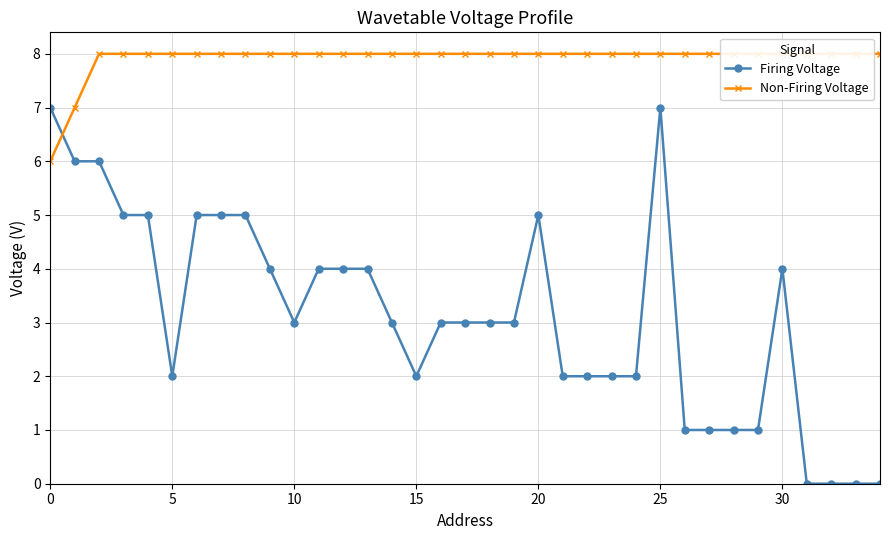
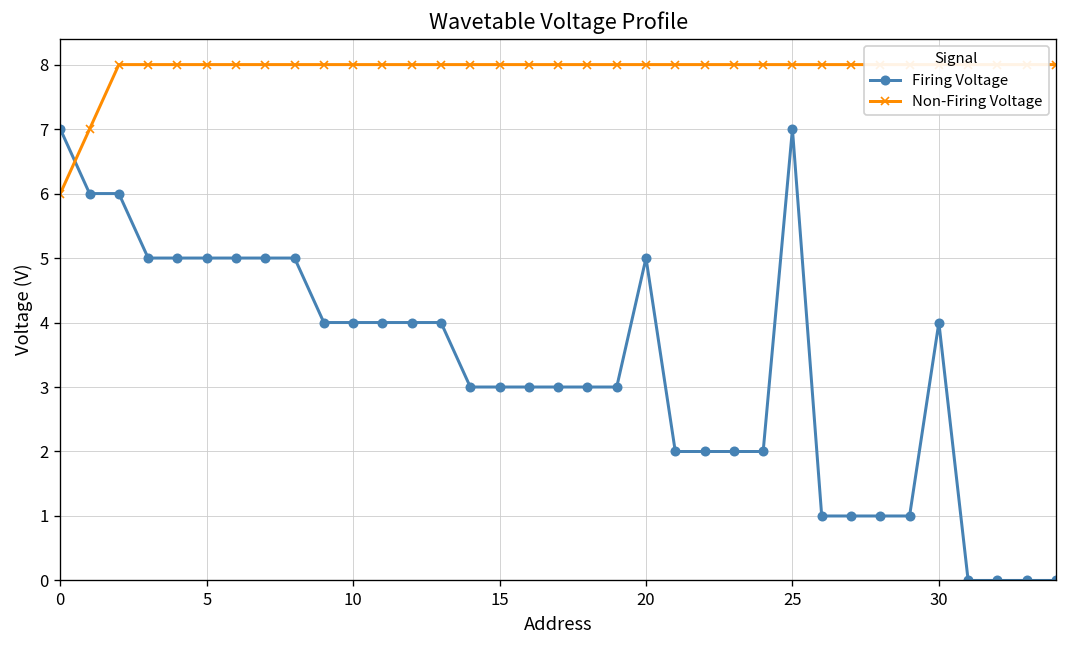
Firing Voltage, 5: 2 -> 5
Firing Voltage, 10: 3 -> 4
Firing Voltage, 15: 2 -> 3
